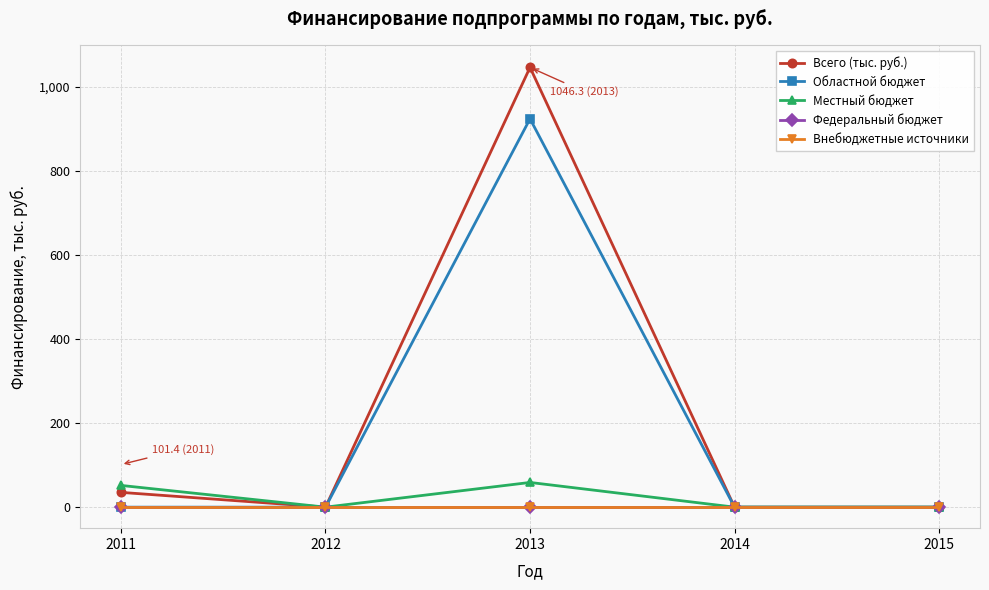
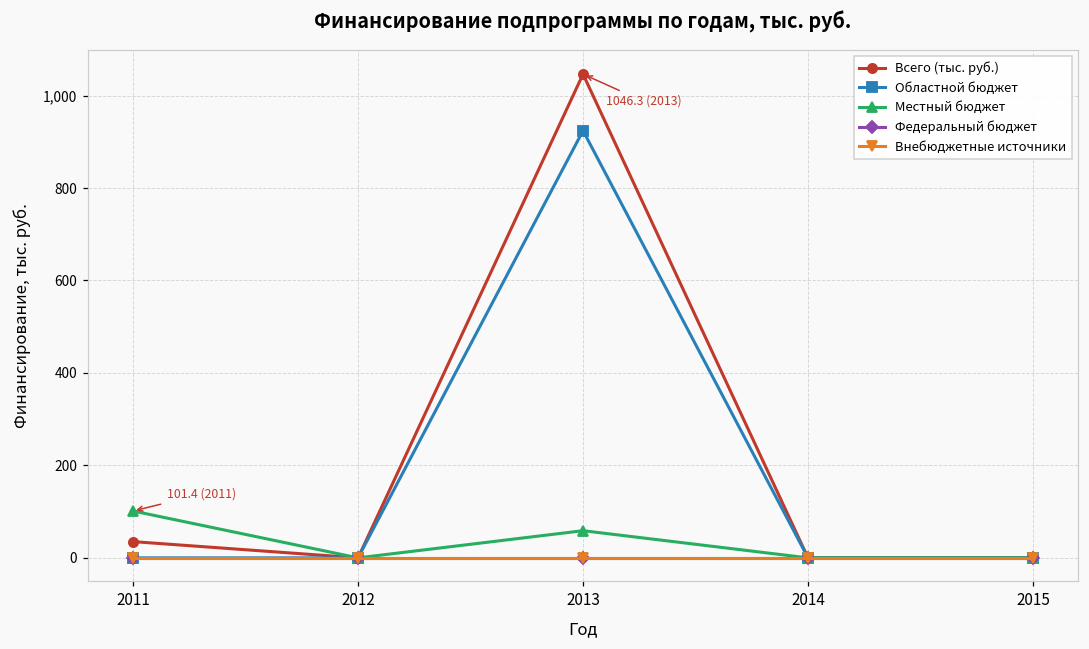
Местный бюджет, 2011: 50 -> 100
